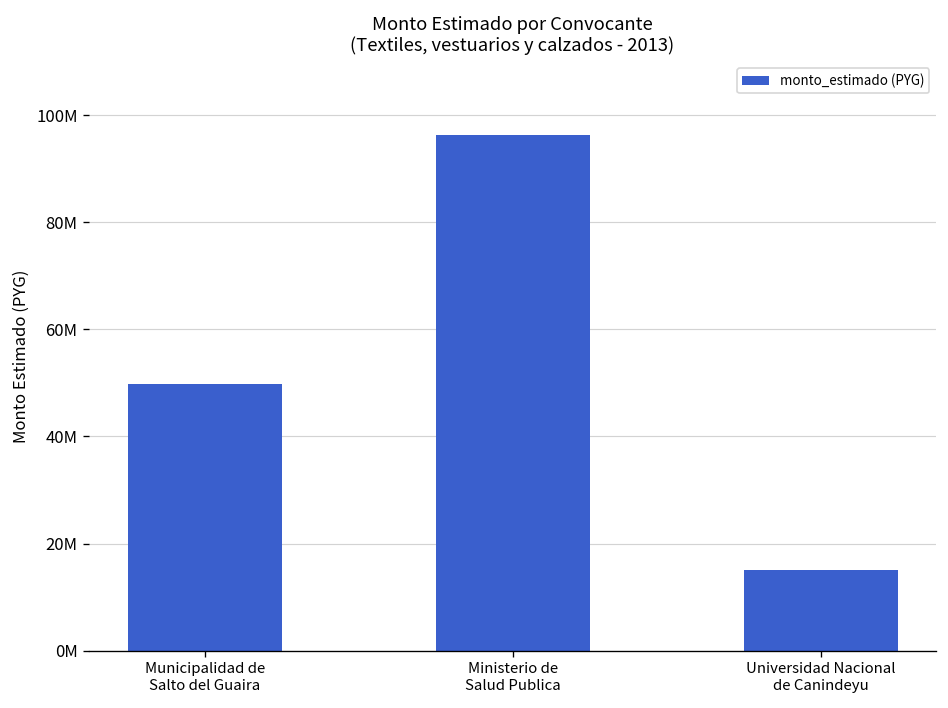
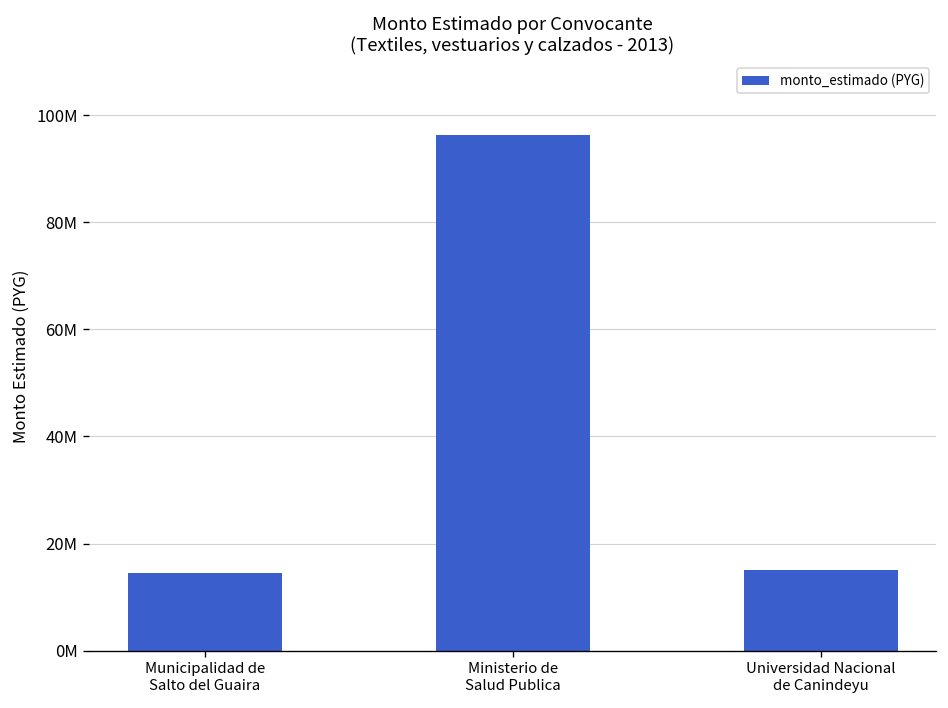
Municipalidad de Salto del Guaira: 50000000 -> 15000000
